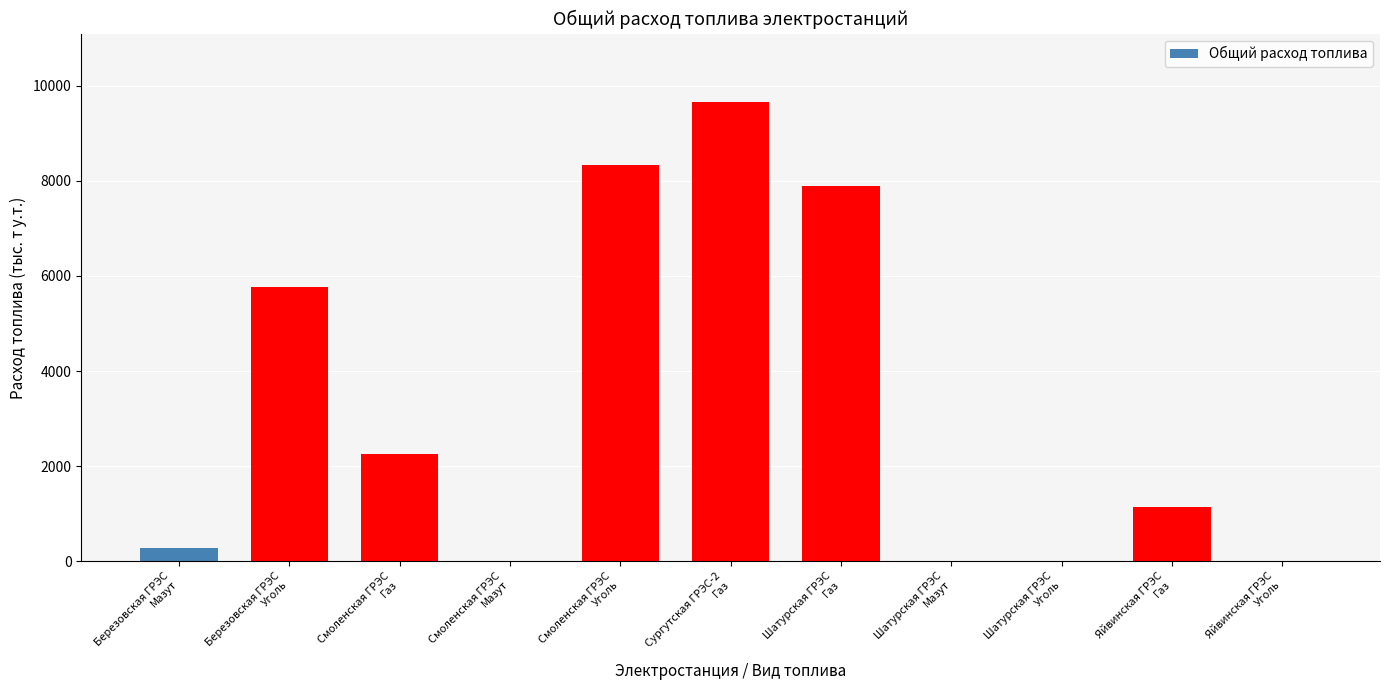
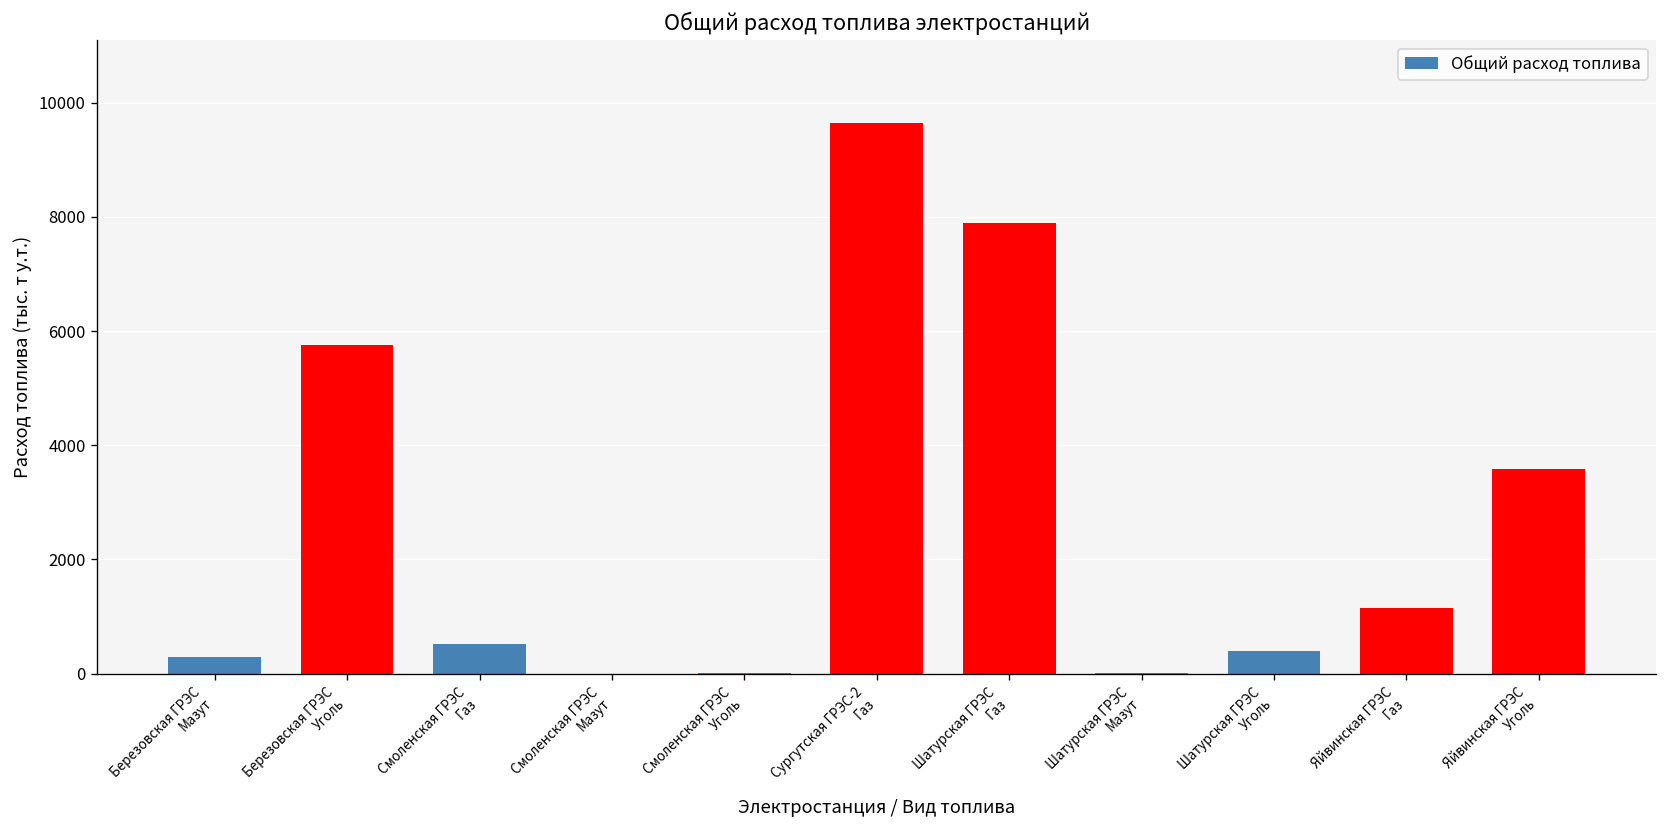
Смоленская ГРЭС Газ: 2300 -> 500
Смоленская ГРЭС Уголь: 8300 -> 0
Шатурская ГРЭС Уголь: 0 -> 400
Яйвинская ГРЭС Уголь: 0 -> 3600
